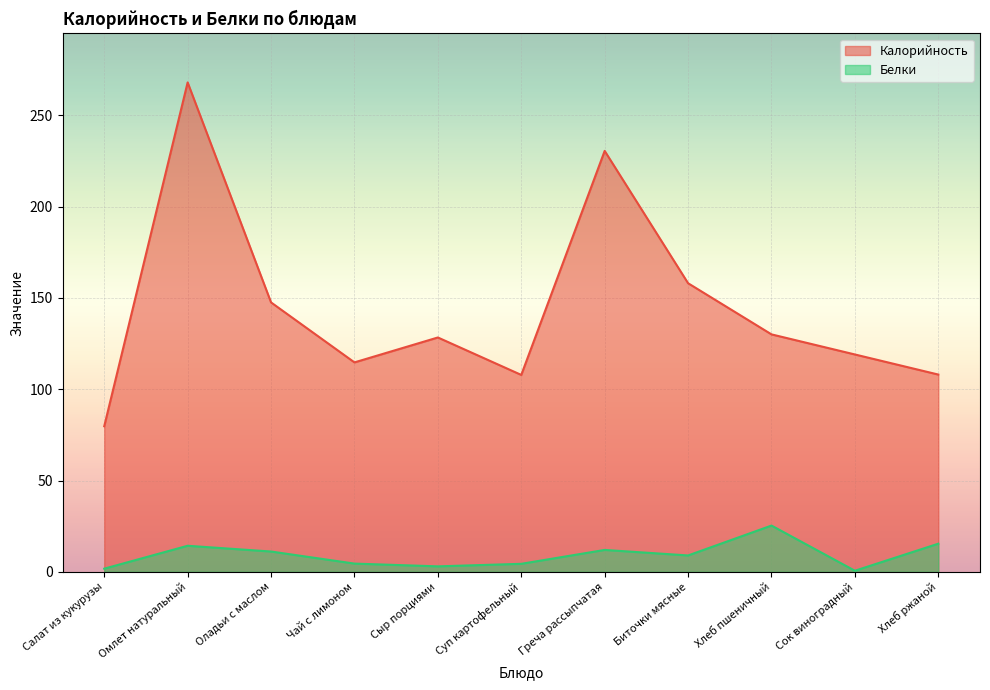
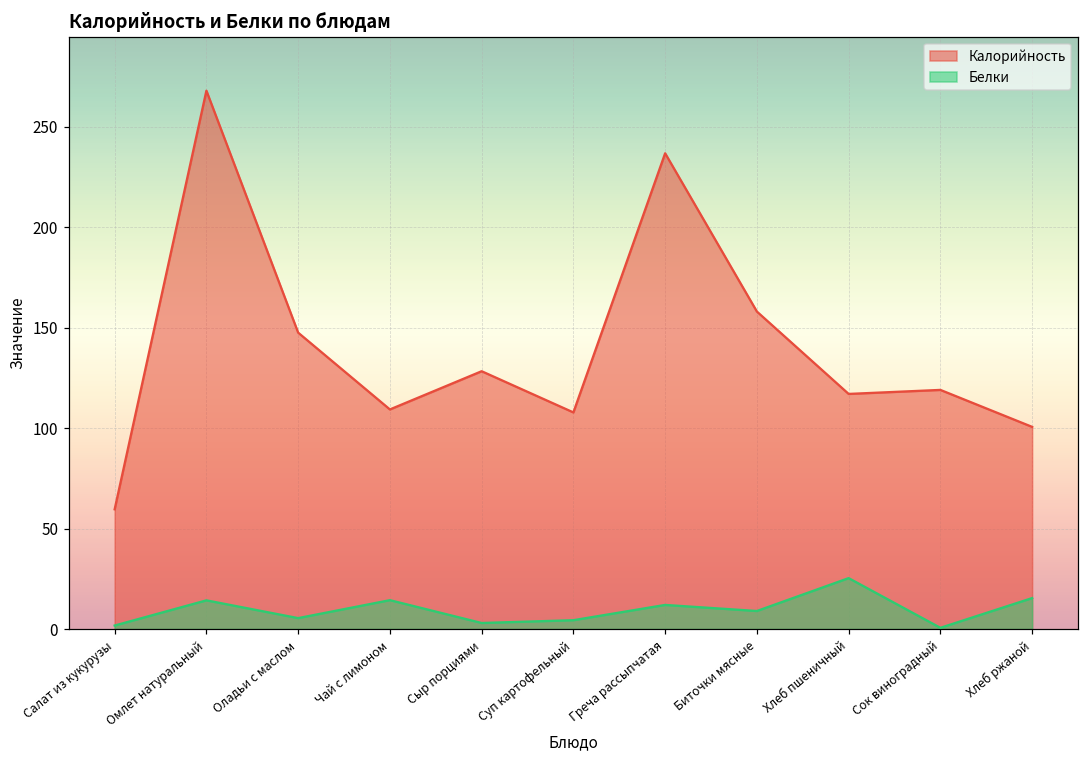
Калорийность, Салат из кукурузы: 80 -> 60
Белки, Оладьи с маслом: 11 -> 5
Калорийность, Чай с лимоном: 115 -> 109
Белки, Чай с лимоном: 5 -> 14
Калорийность, Греча рассыпчатая: 230 -> 237
Калорийность, Хлеб пшеничный: 130 -> 117
Калорийность, Хлеб ржаной: 108 -> 101
